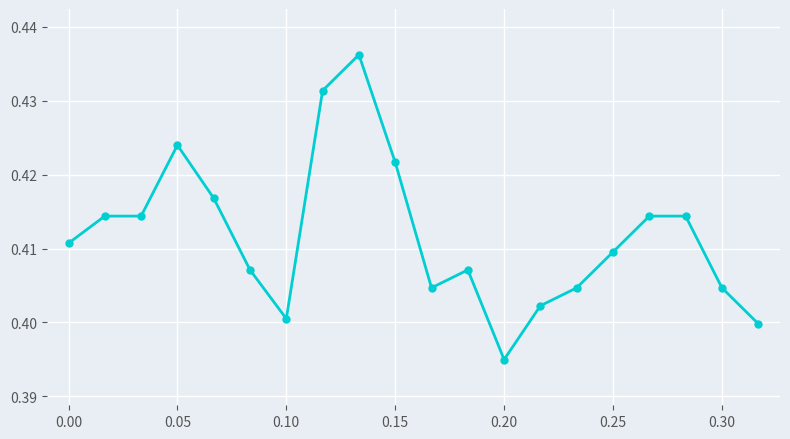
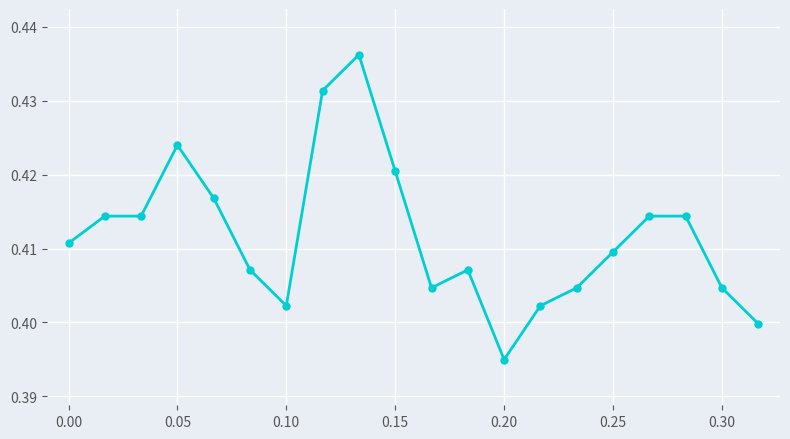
0.10: 0.401 -> 0.402
0.15: 0.422 -> 0.420
